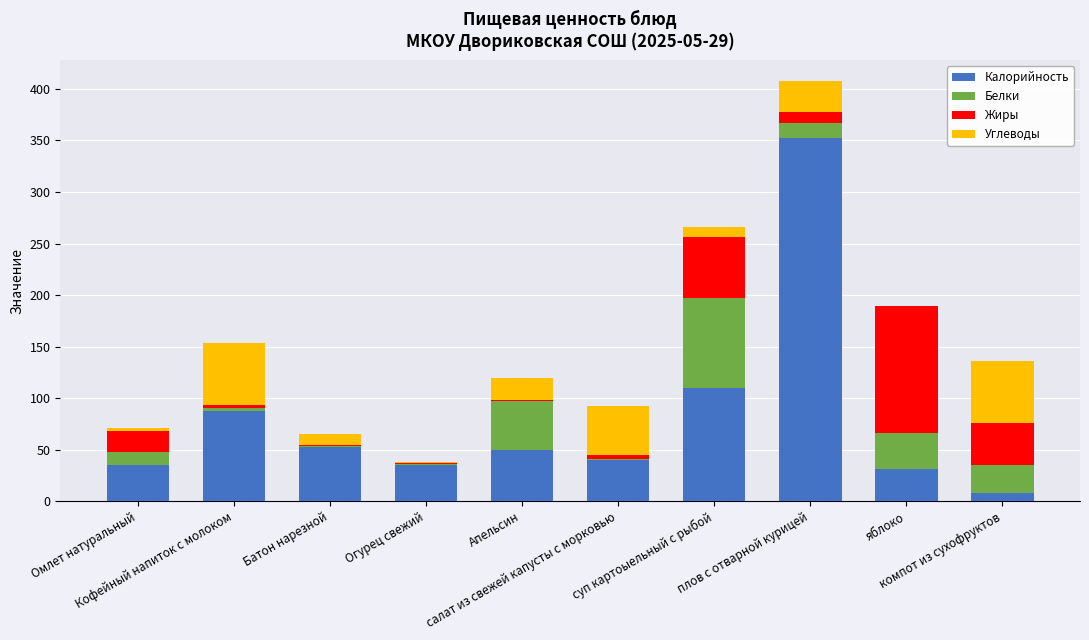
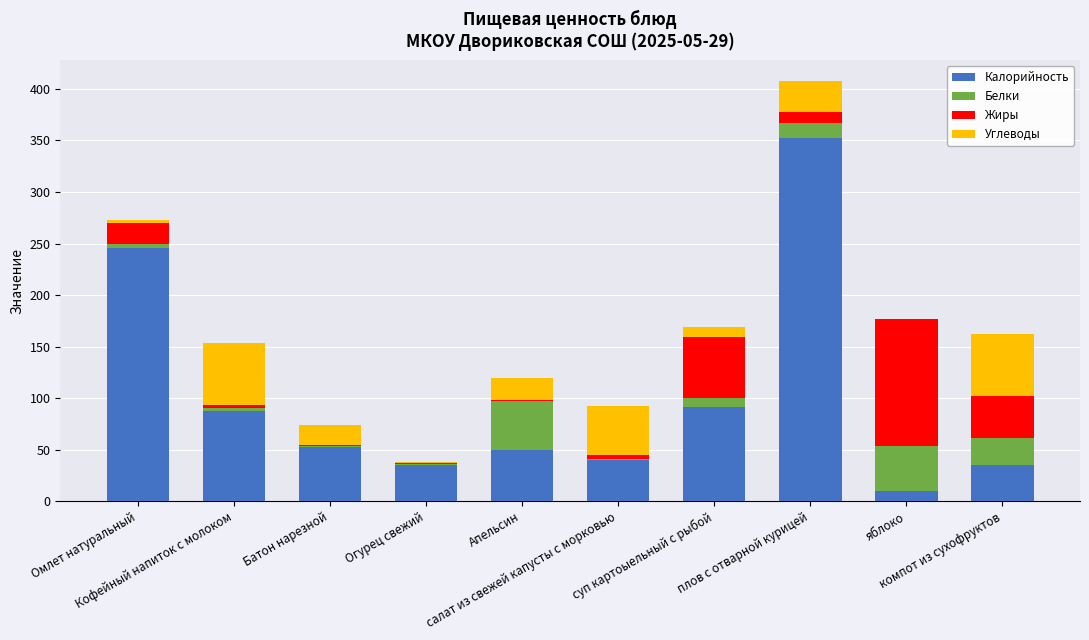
Калорийность, Омлет натуральный: 35 -> 246
Белки, Омлет натуральный: 13 -> 4
Углеводы, Батон нарезной: 10 -> 19
Калорийность, суп картоыельный с рыбой: 110 -> 91
Белки, суп картоыельный с рыбой: 87 -> 9
Калорийность, яблоко: 32 -> 10
Белки, яблоко: 35 -> 44
Калорийность, компот из сухофруктов: 8 -> 35
